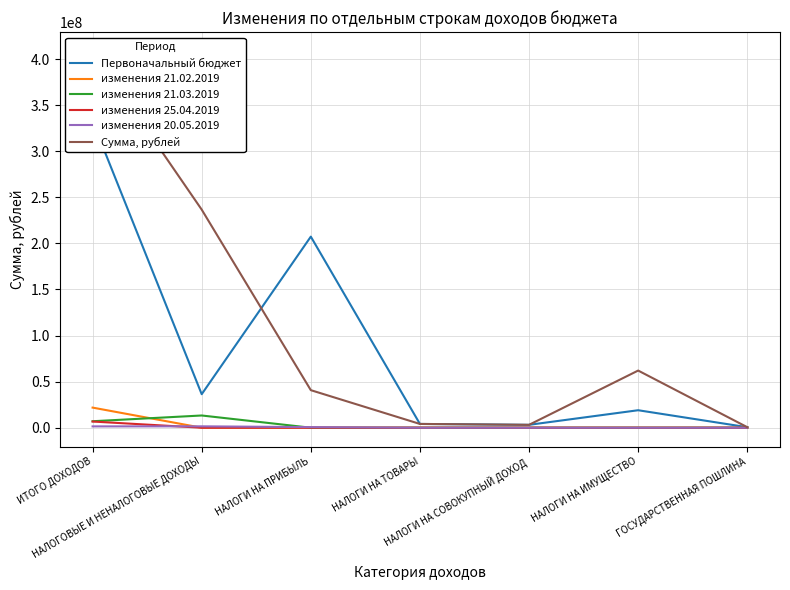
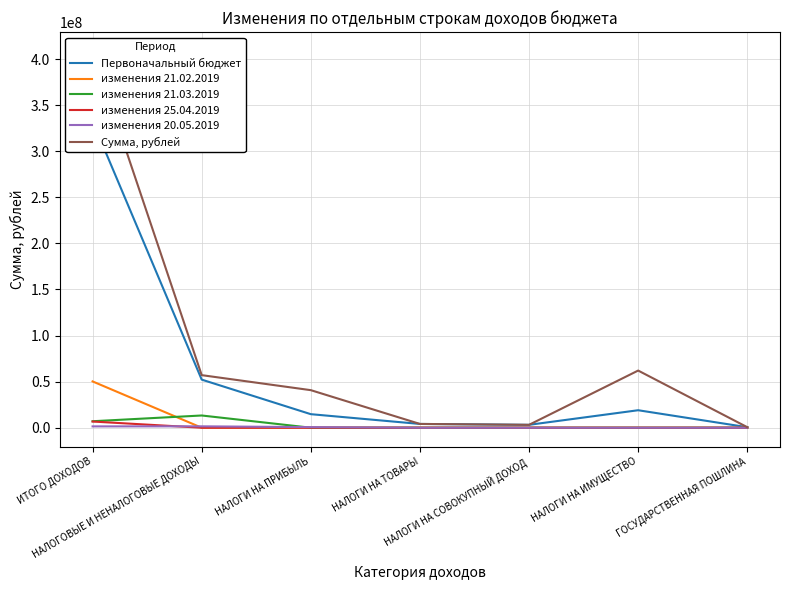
изменения 21.02.2019, ИТОГО ДОХОДОВ: 20000000 -> 50000000
Первоначальный бюджет, НАЛОГОВЫЕ И НЕНАЛОГОВЫЕ ДОХОДЫ: 40000000 -> 50000000
Сумма, рублей, НАЛОГОВЫЕ И НЕНАЛОГОВЫЕ ДОХОДЫ: 240000000 -> 60000000
Первоначальный бюджет, НАЛОГИ НА ПРИБЫЛЬ: 210000000 -> 10000000
